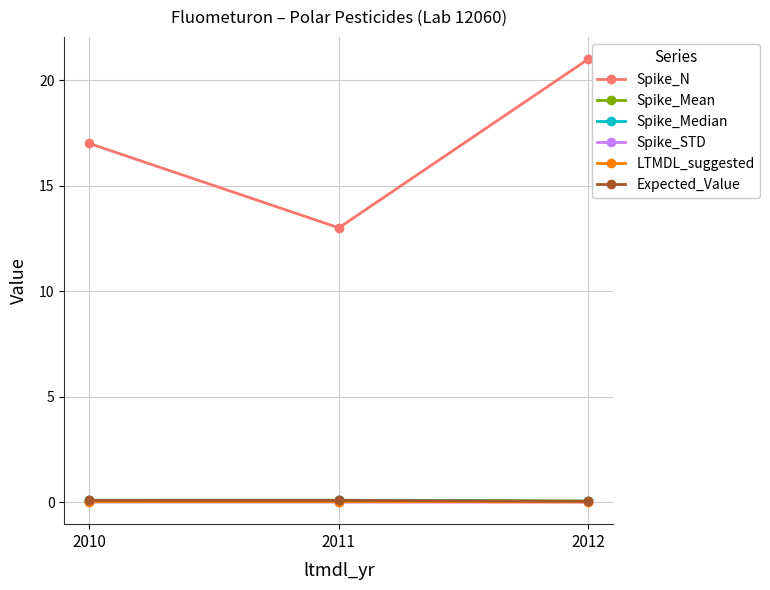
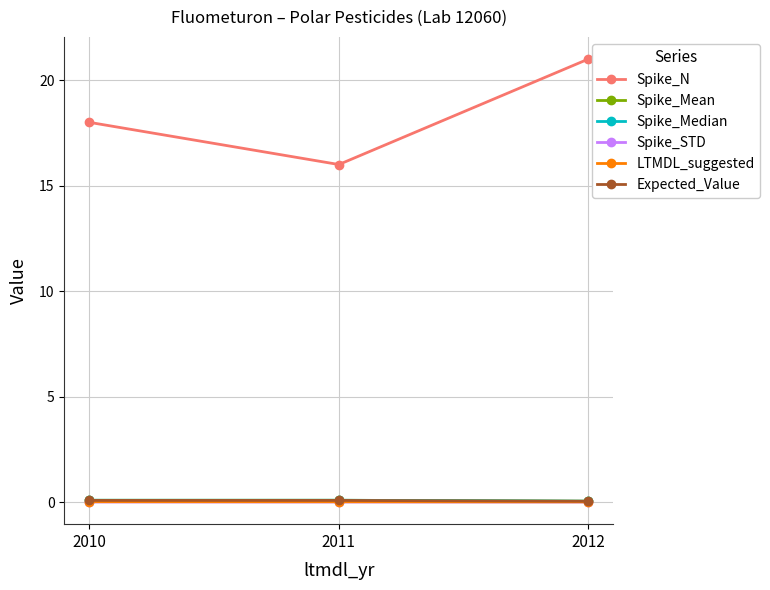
Spike_N, 2010: 17 -> 18
Spike_N, 2011: 13 -> 16
